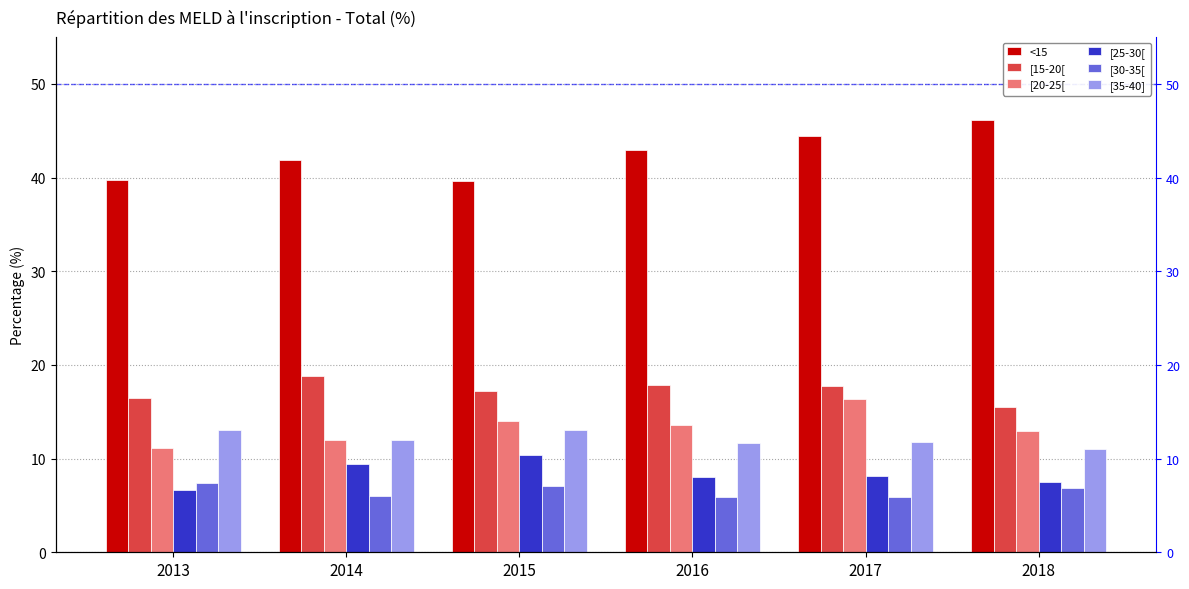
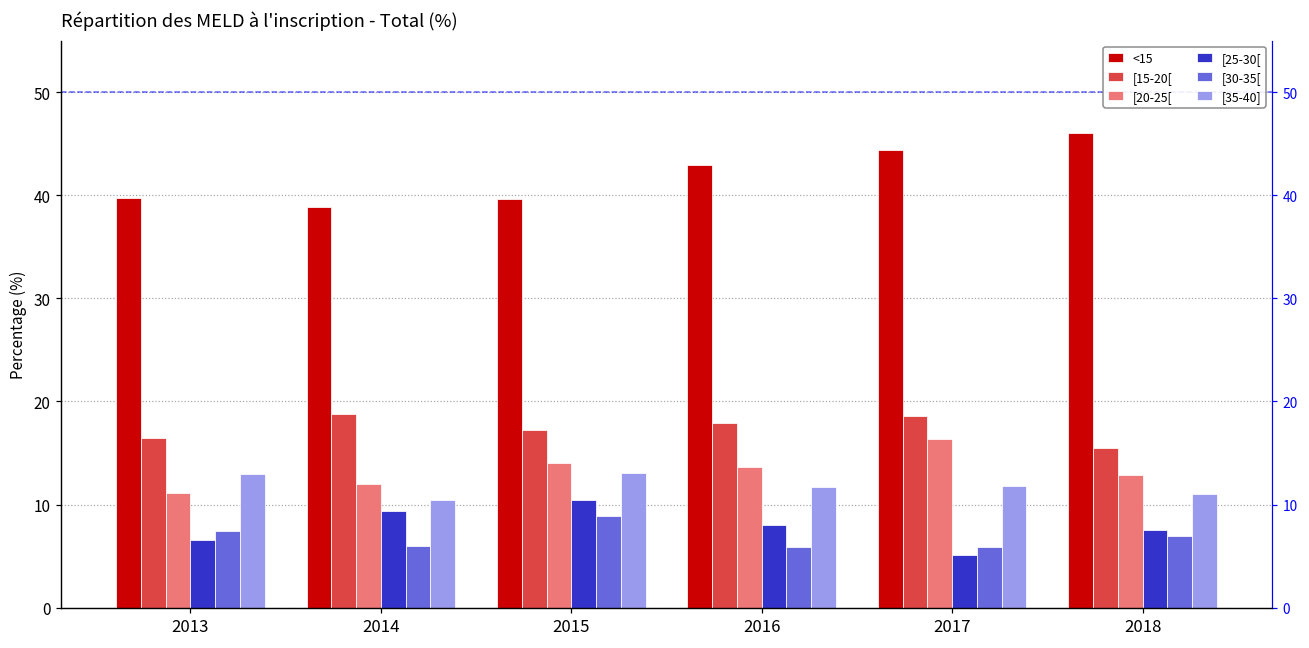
<15, 2014: 42 -> 39
[35-40], 2014: 12 -> 10
[30-35[, 2015: 7 -> 9
[15-20[, 2017: 18 -> 19
[25-30[, 2017: 8 -> 5
